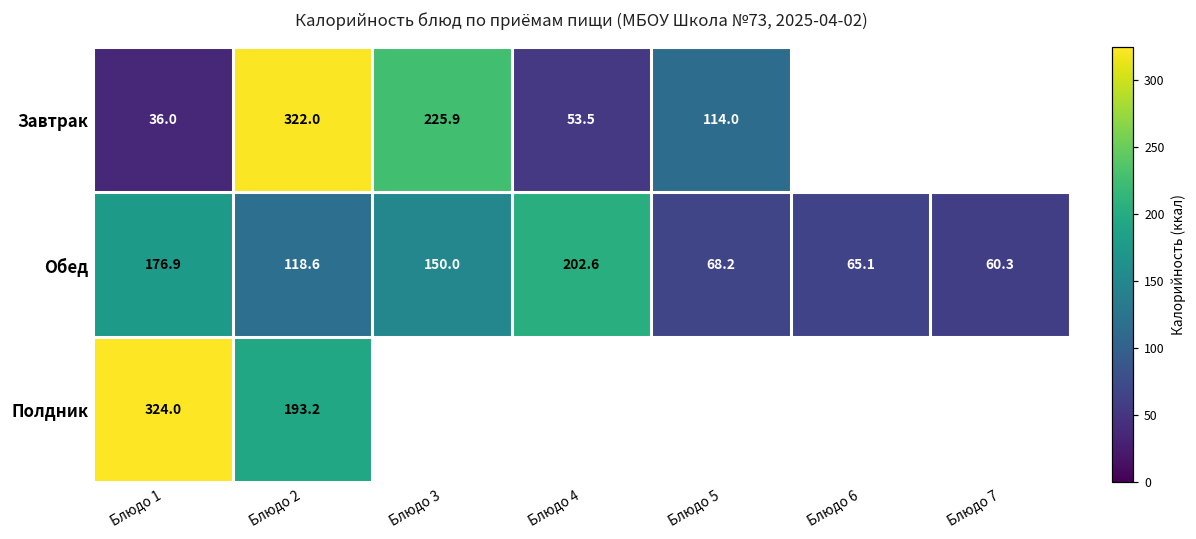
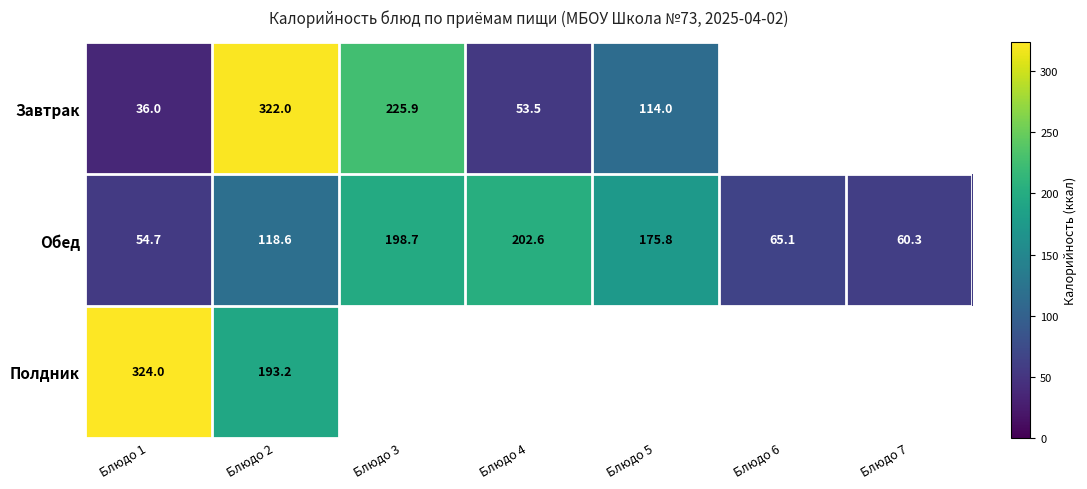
Обед, Блюдо 1: 176.9 -> 54.7
Обед, Блюдо 3: 150.0 -> 198.7
Обед, Блюдо 5: 68.2 -> 175.8
